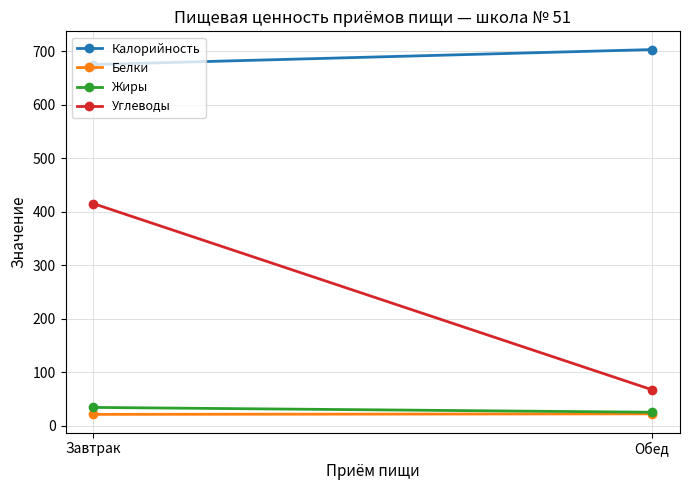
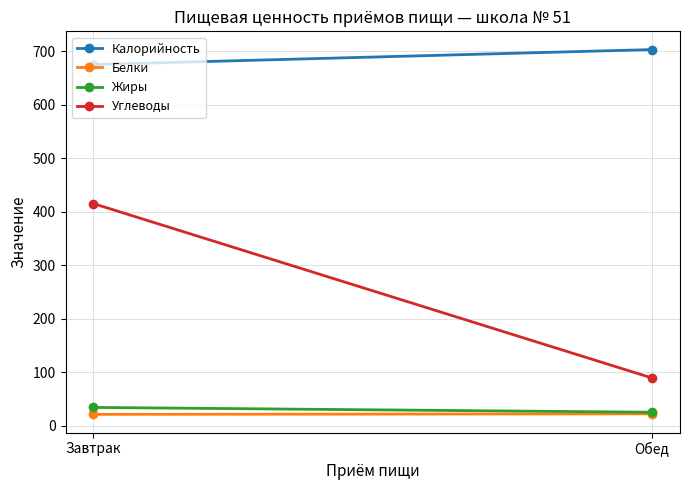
Углеводы, Обед: 70 -> 90
